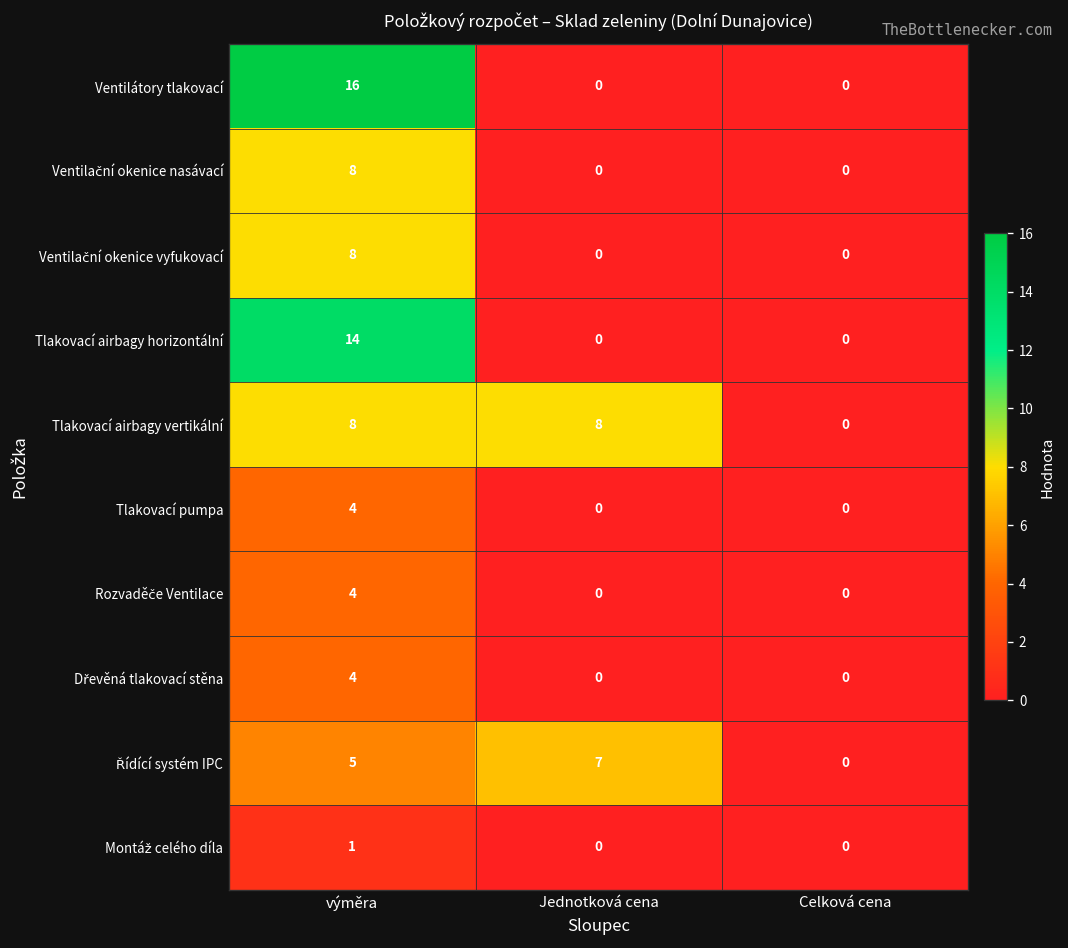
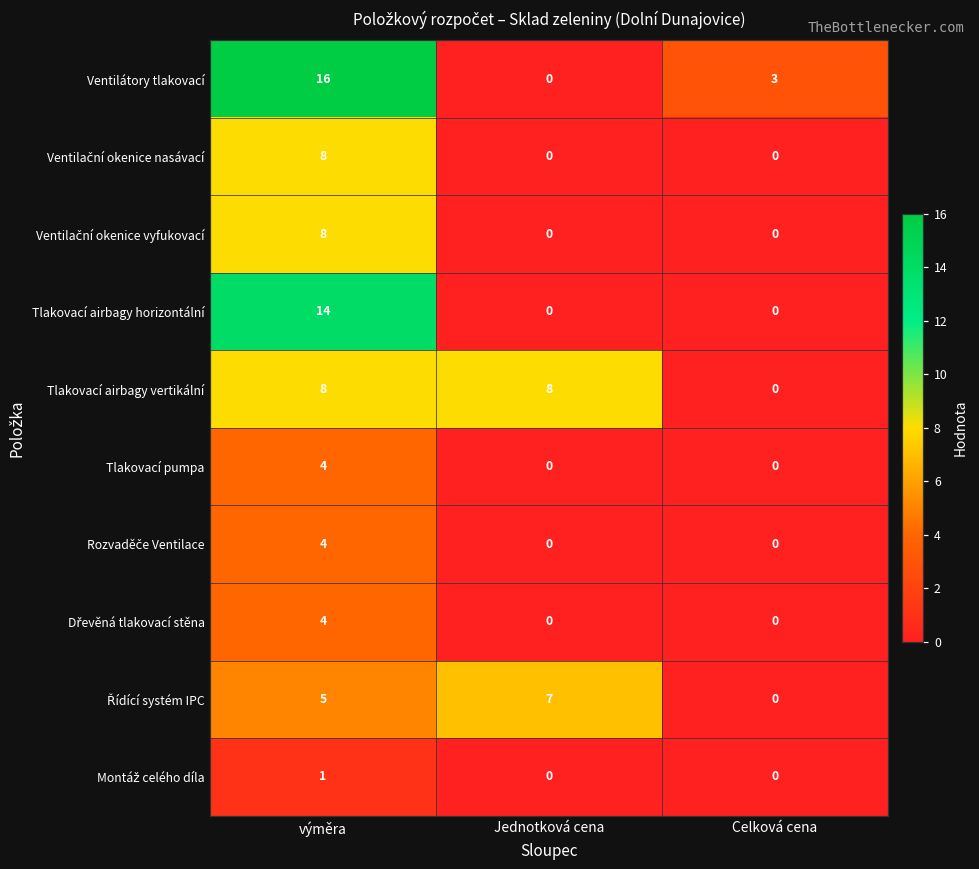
Ventilátory tlakovací, Celková cena: 0 -> 3
